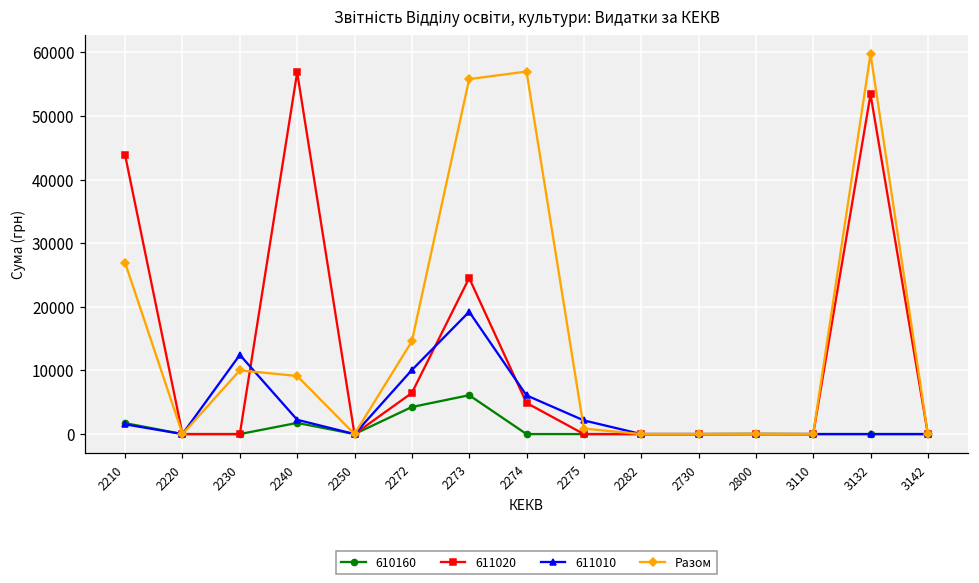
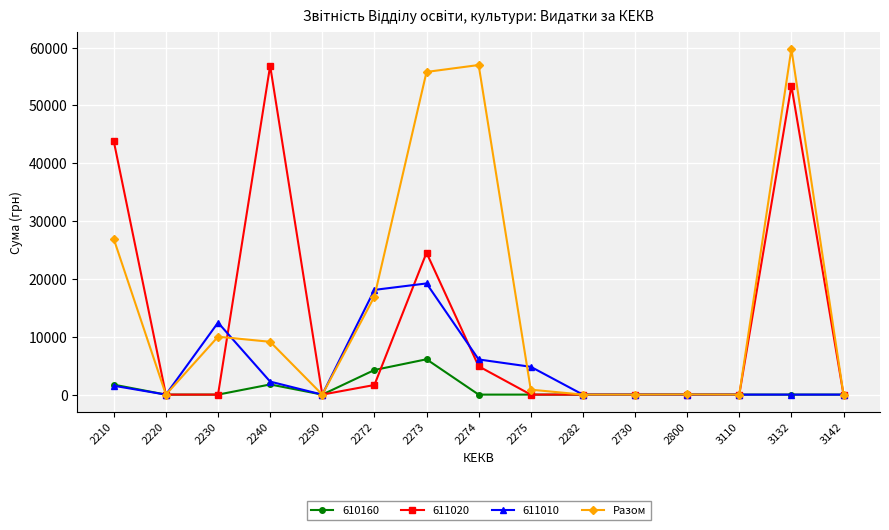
611020, 2272: 6000 -> 2000
611010, 2272: 10000 -> 18000
Разом, 2272: 15000 -> 17000
611010, 2275: 2000 -> 5000
